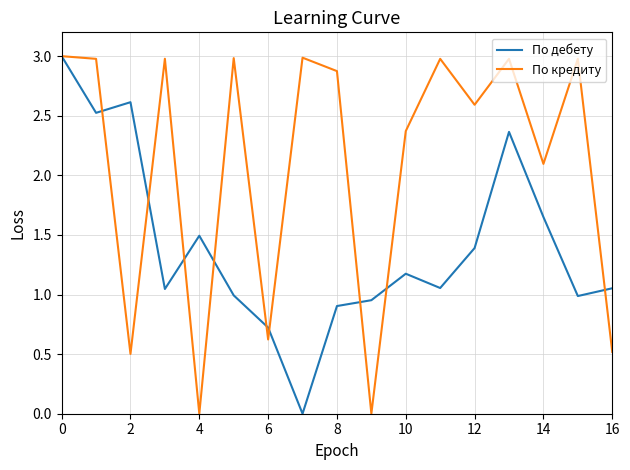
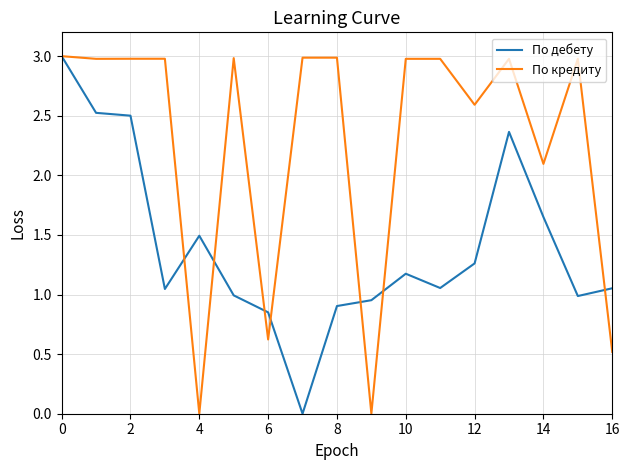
По дебету, 2: 2.61 -> 2.50
По кредиту, 2: 0.50 -> 2.98
По дебету, 6: 0.72 -> 0.85
По кредиту, 8: 2.87 -> 2.99
По кредиту, 10: 2.37 -> 2.98
По дебету, 12: 1.39 -> 1.26
